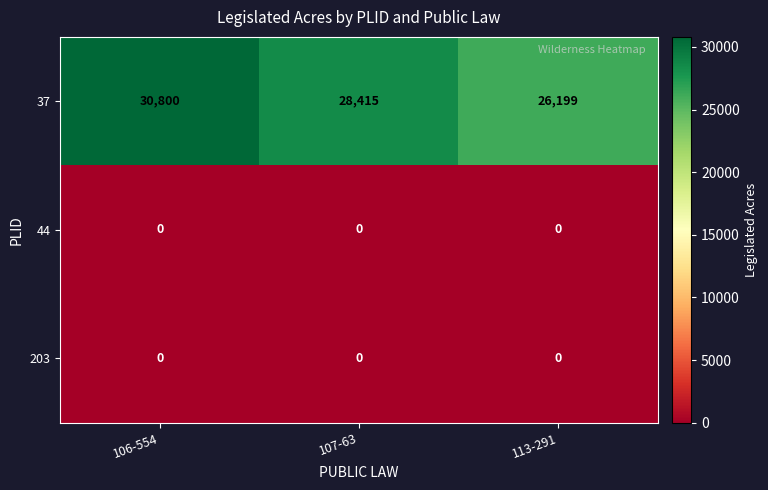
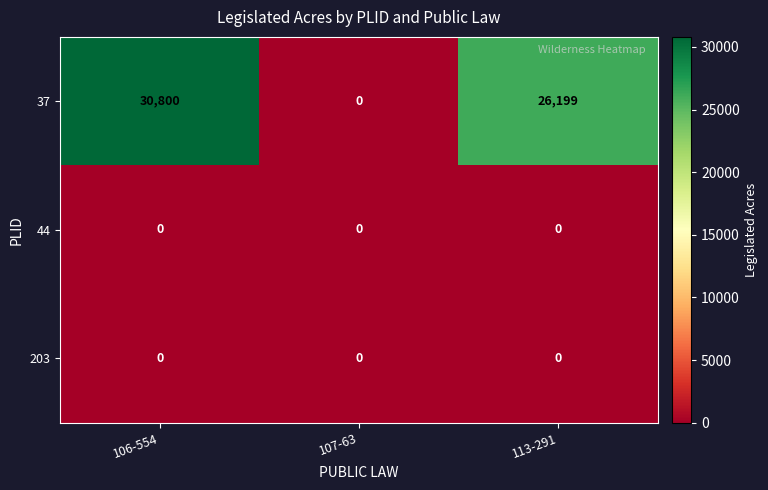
37, 107-63: 28,415 -> 0
